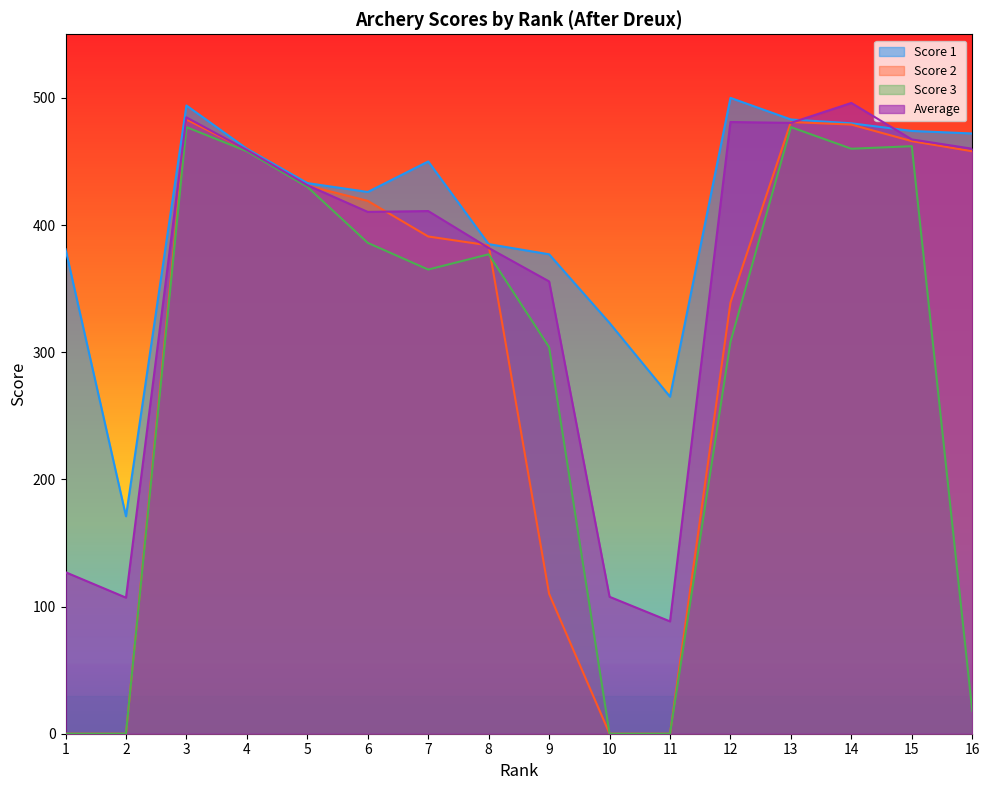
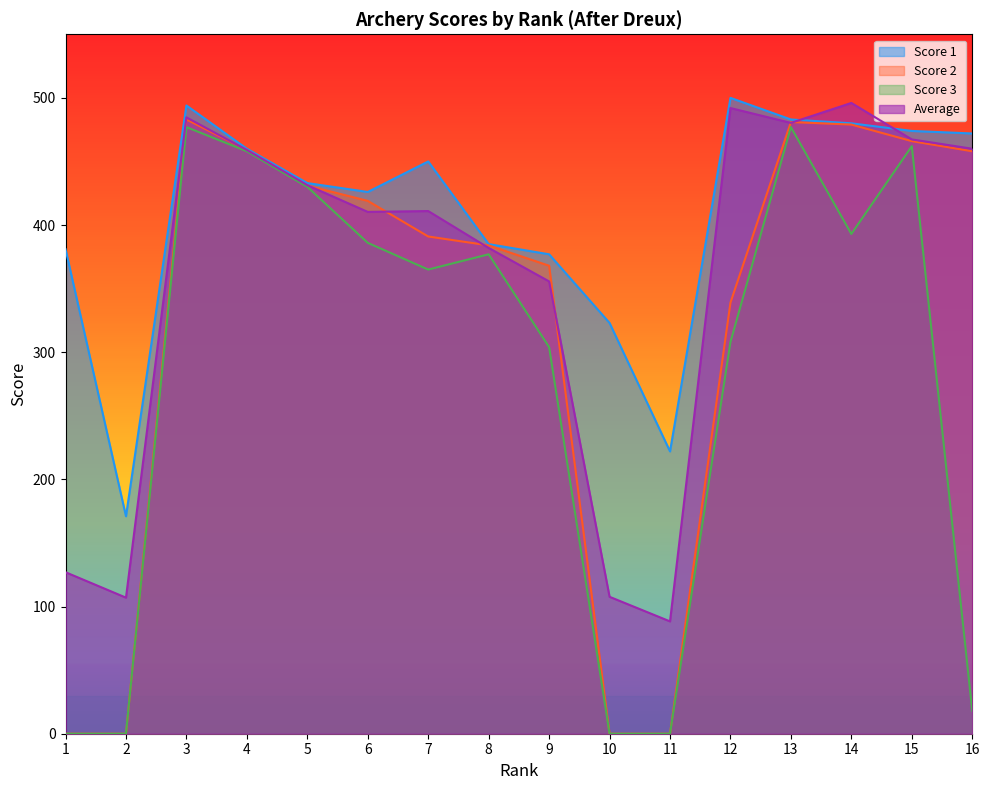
Score 2, 9: 110 -> 368
Score 1, 11: 265 -> 222
Average, 12: 481 -> 492
Score 3, 14: 460 -> 393
